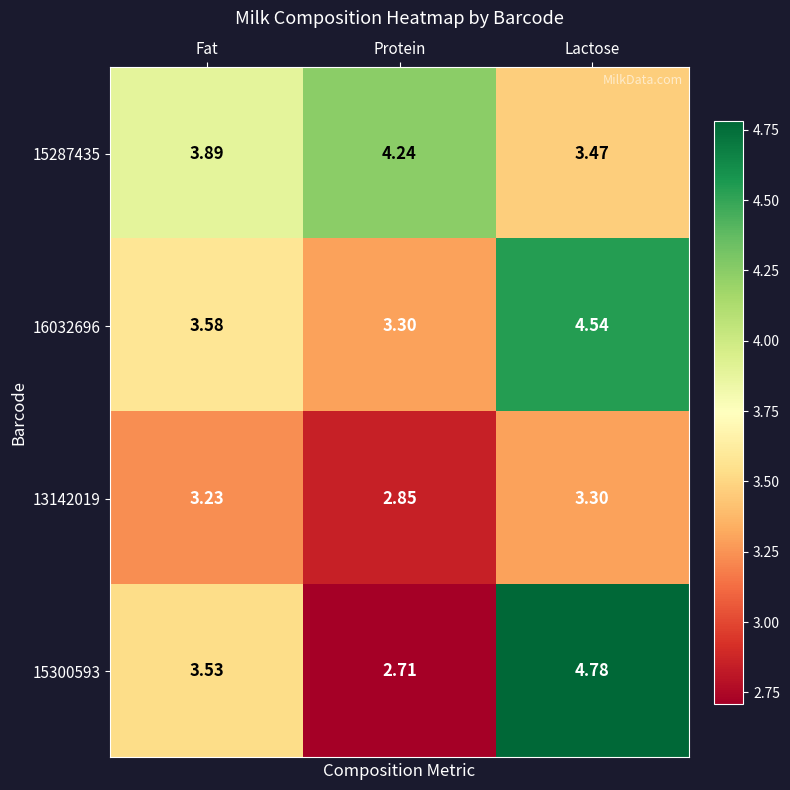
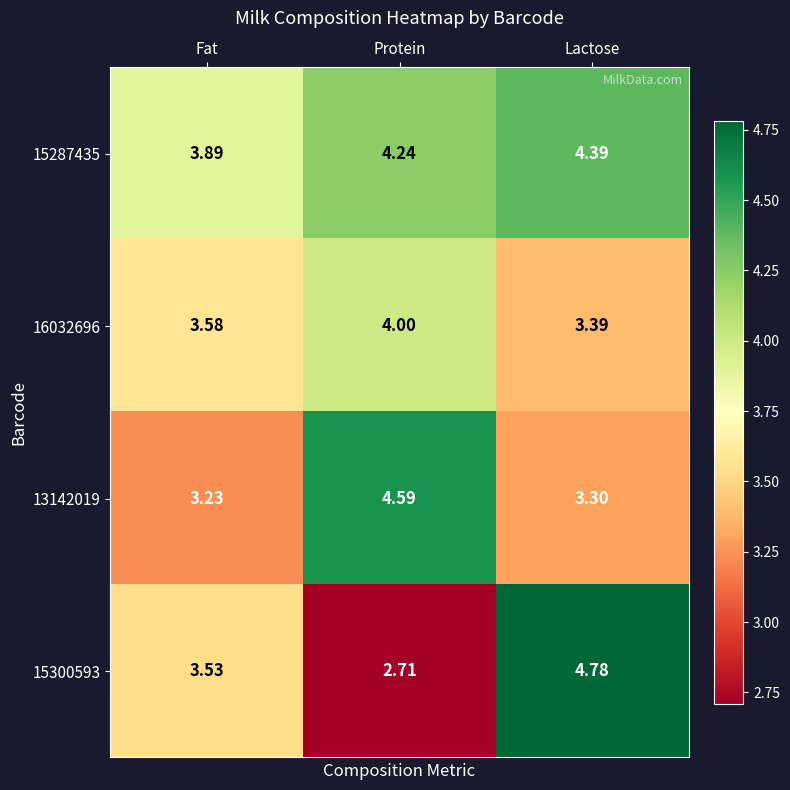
15287435, Lactose: 3.47 -> 4.39
16032696, Protein: 3.30 -> 4.00
16032696, Lactose: 4.54 -> 3.39
13142019, Protein: 2.85 -> 4.59
